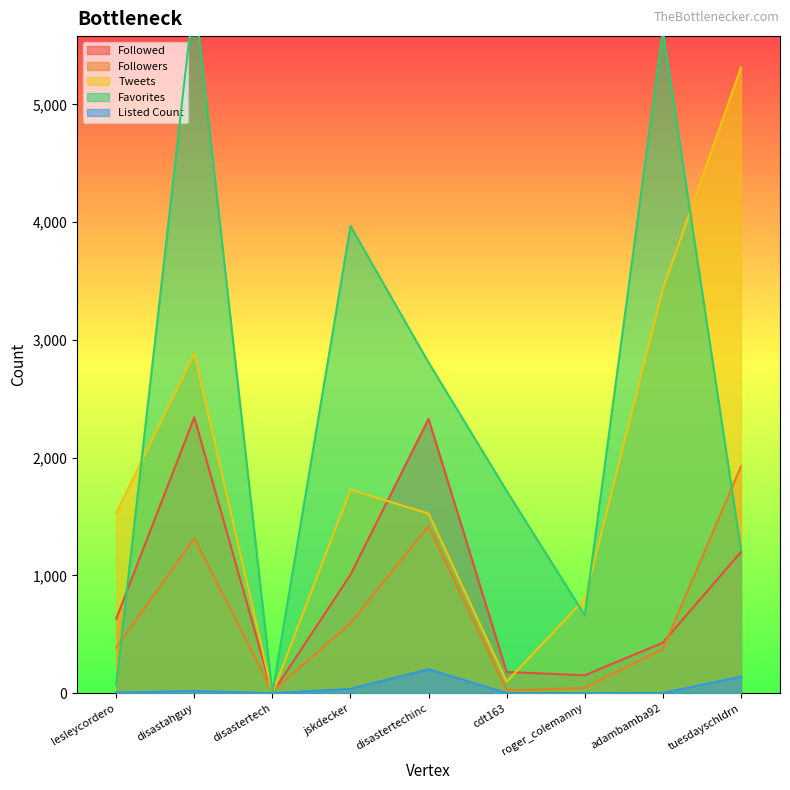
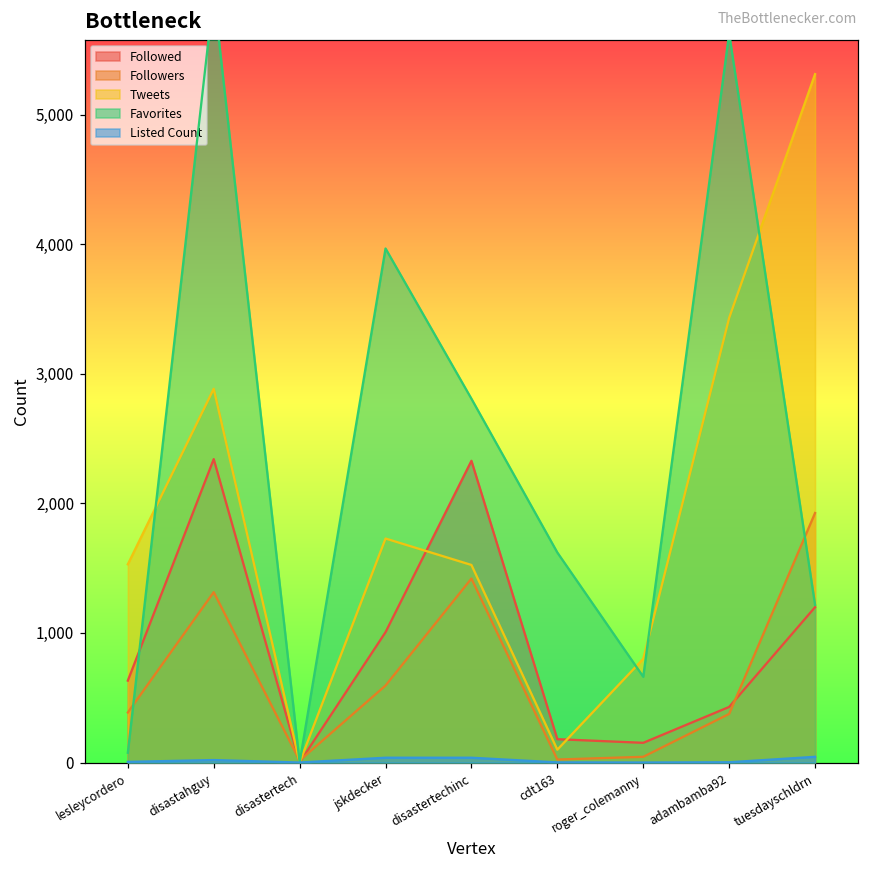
Listed Count, disastertechinc: 200 -> 40
Favorites, cdt163: 1,720 -> 1,620
Listed Count, tuesdayschldrn: 140 -> 40
